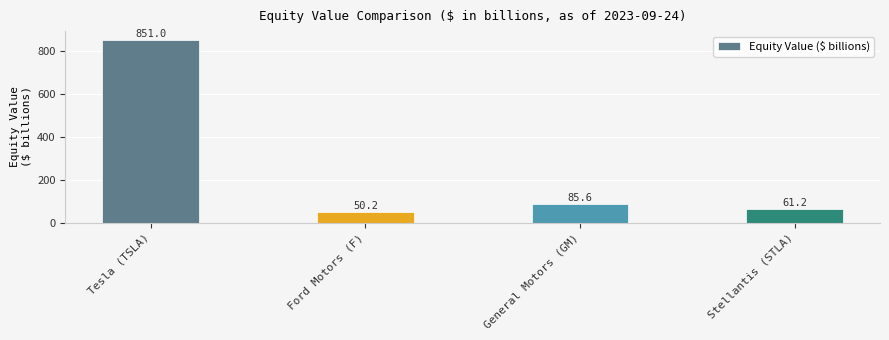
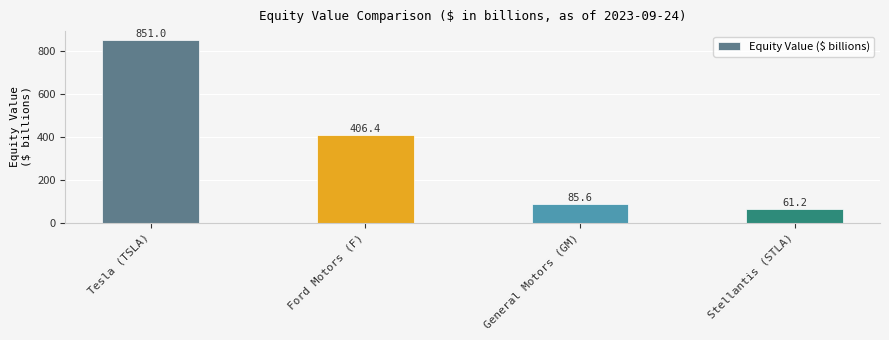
Ford Motors (F): 50.2 -> 406.4
